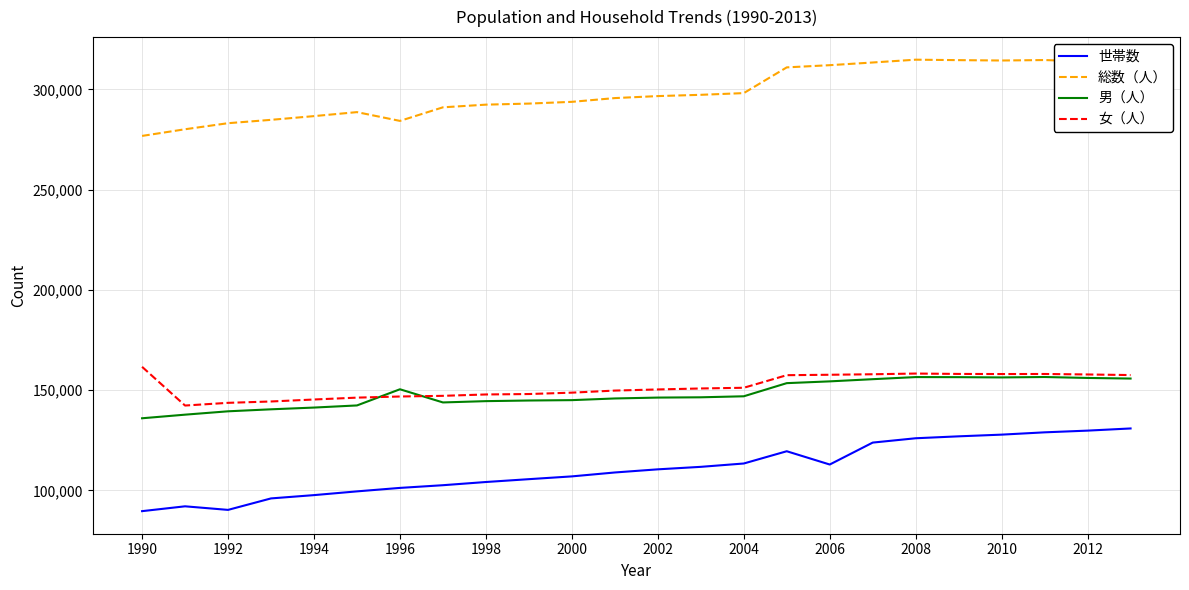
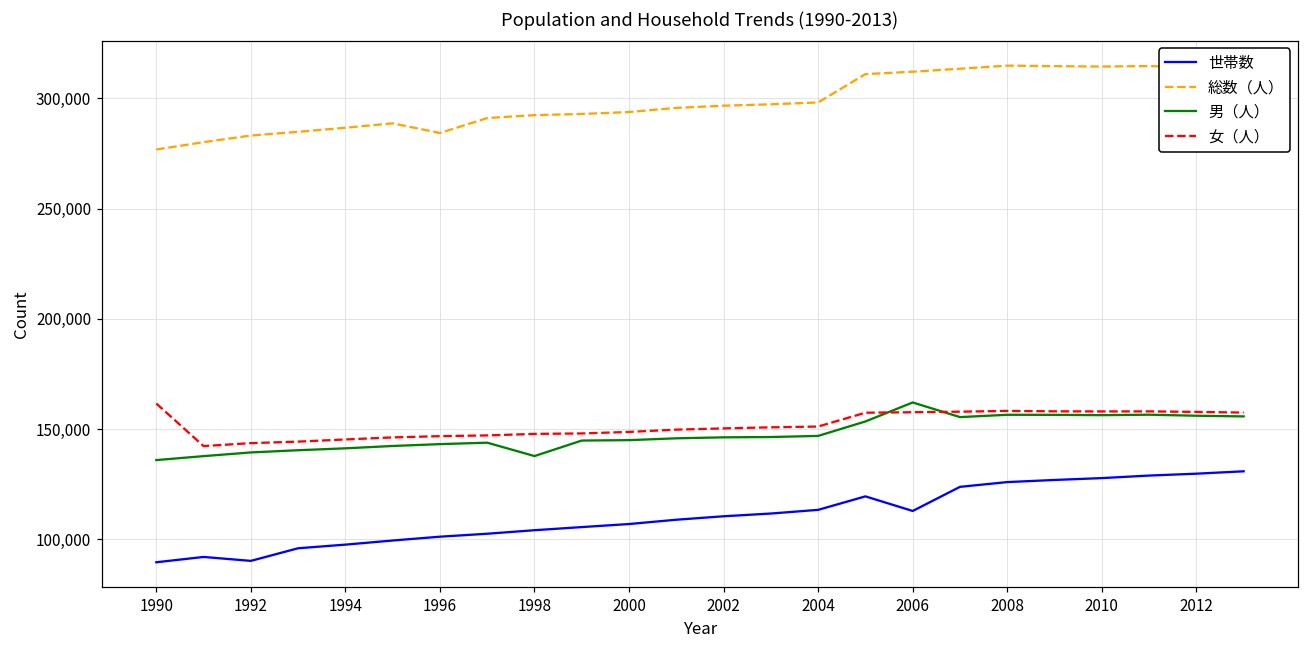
男（人）, 1996: 150,000 -> 143,000
男（人）, 1998: 145,000 -> 138,000
男（人）, 2006: 154,000 -> 162,000
